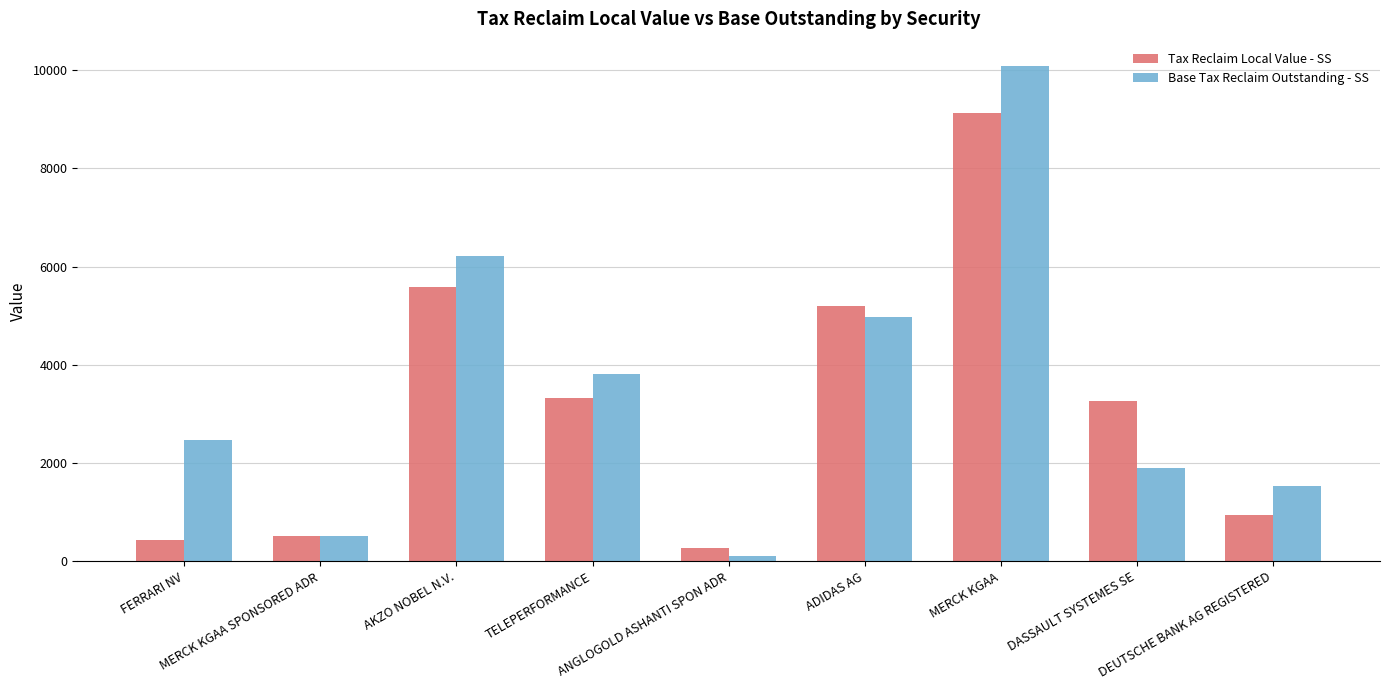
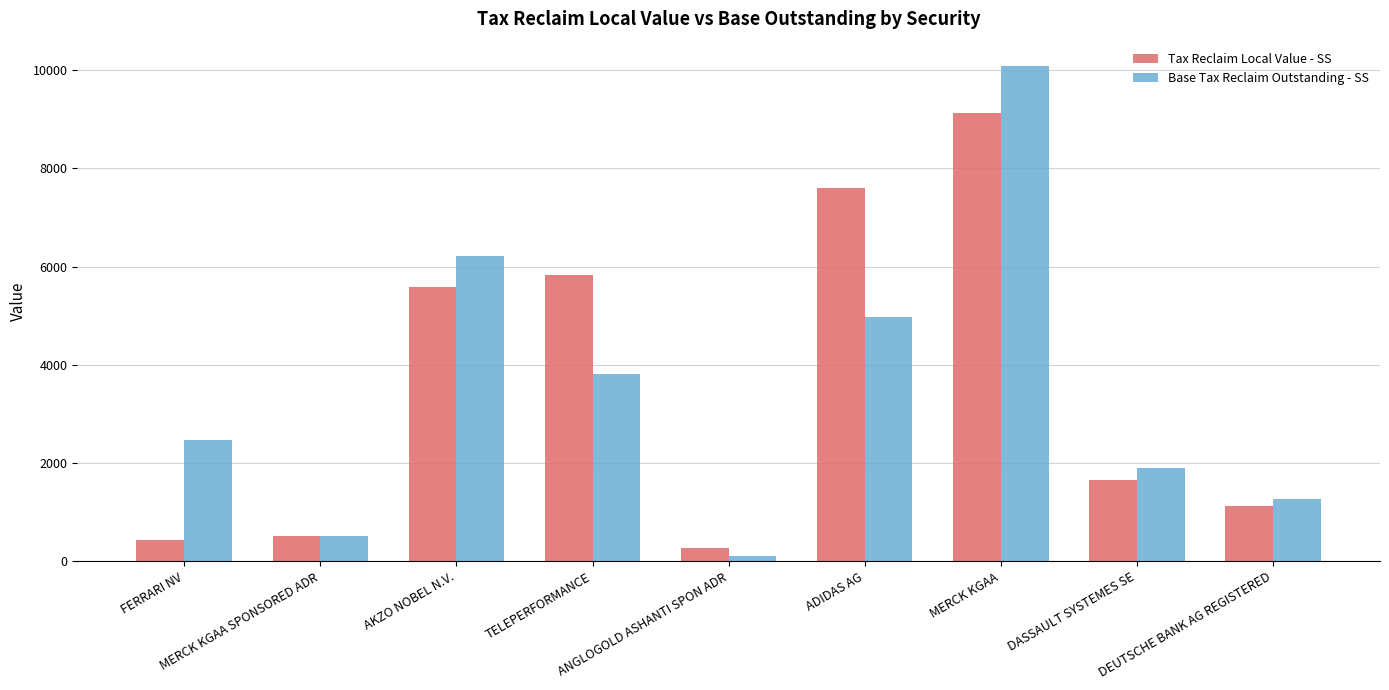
Tax Reclaim Local Value - SS, TELEPERFORMANCE: 3300 -> 5800
Tax Reclaim Local Value - SS, ADIDAS AG: 5200 -> 7600
Tax Reclaim Local Value - SS, DASSAULT SYSTEMES SE: 3300 -> 1700
Tax Reclaim Local Value - SS, DEUTSCHE BANK AG REGISTERED: 900 -> 1100
Base Tax Reclaim Outstanding - SS, DEUTSCHE BANK AG REGISTERED: 1500 -> 1300
